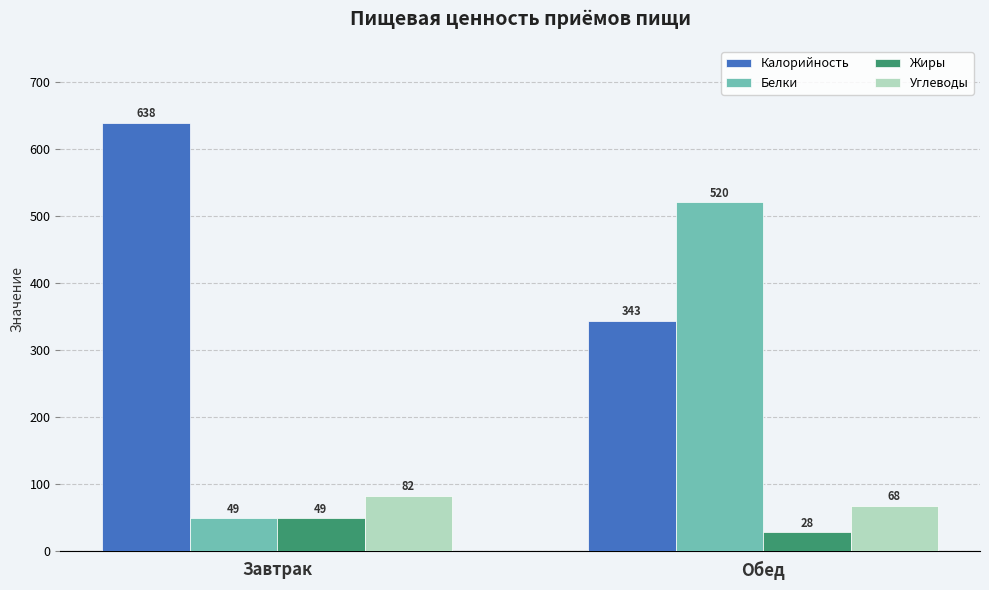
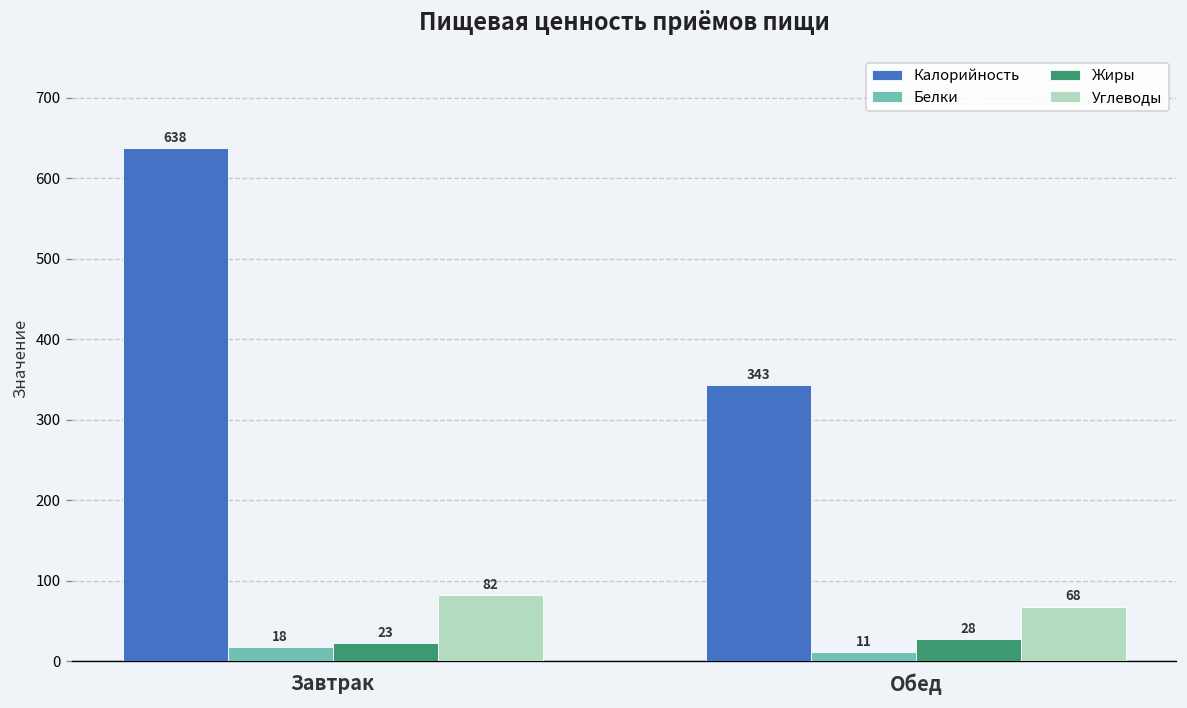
Белки, Завтрак: 49 -> 18
Жиры, Завтрак: 49 -> 23
Белки, Обед: 520 -> 11
